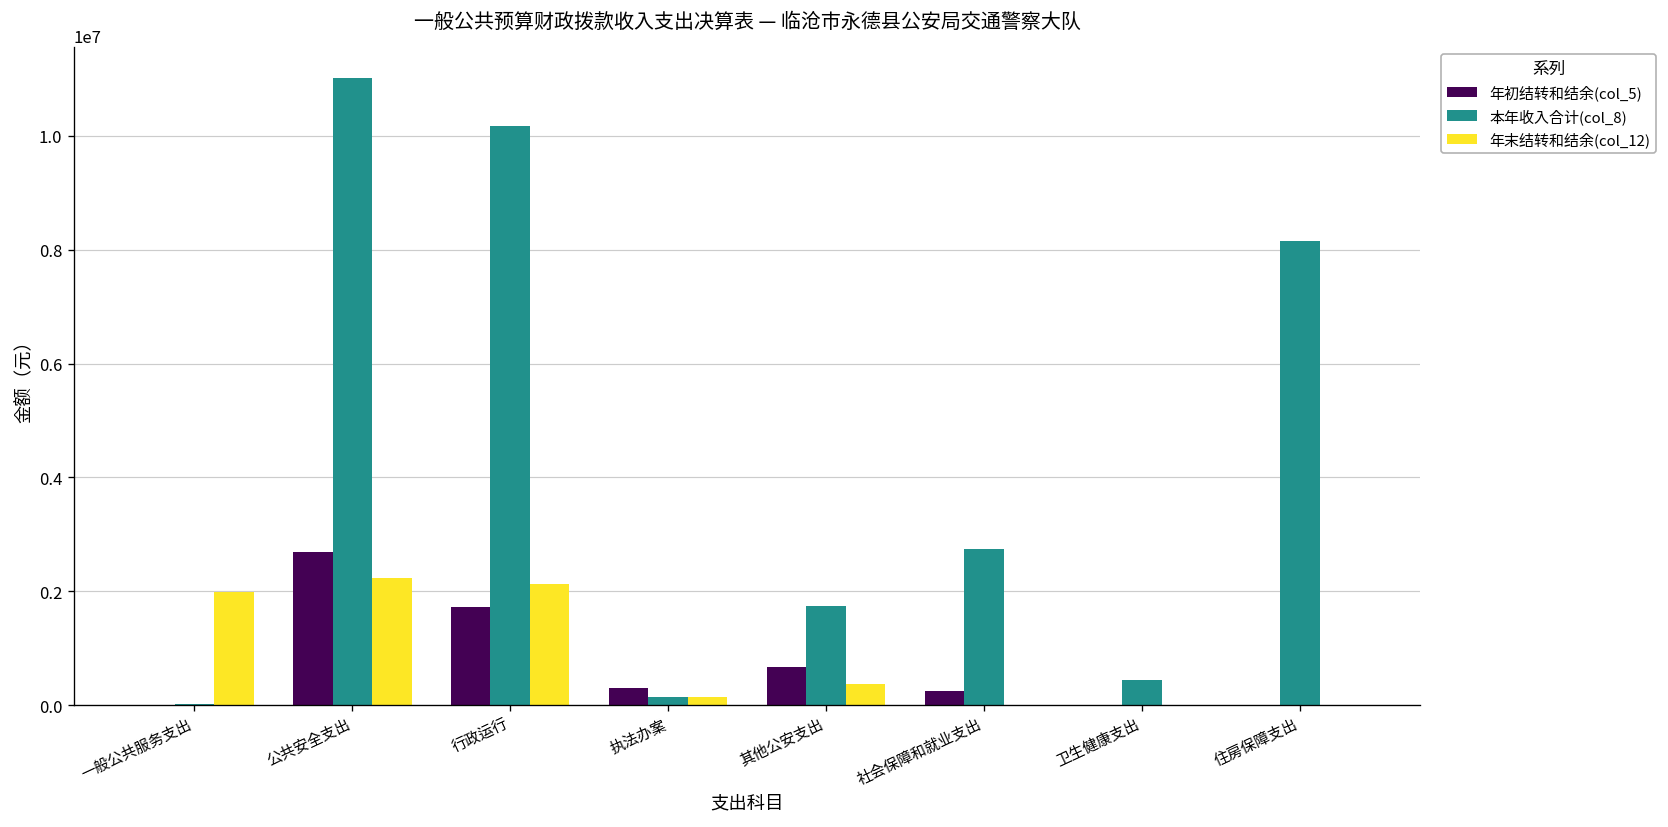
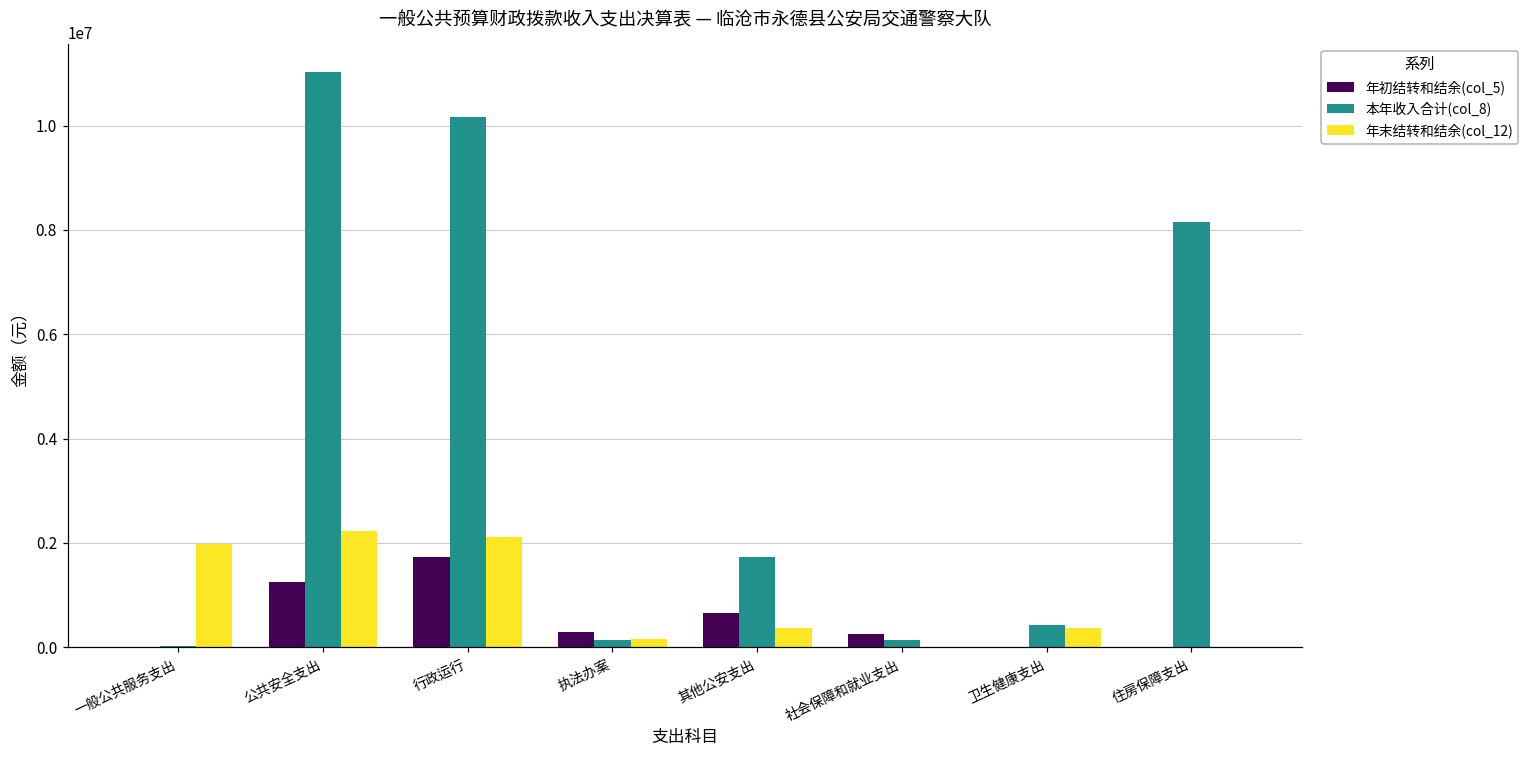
年初结转和结余(col_5), 公共安全支出: 2700000 -> 1300000
本年收入合计(col_8), 社会保障和就业支出: 2700000 -> 100000
年末结转和结余(col_12), 卫生健康支出: 0 -> 400000
